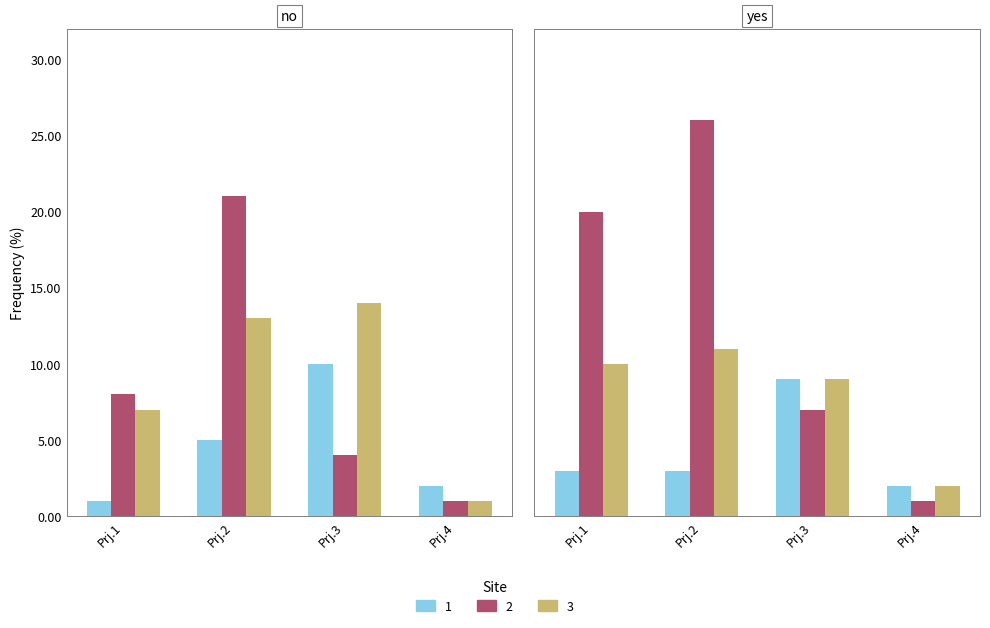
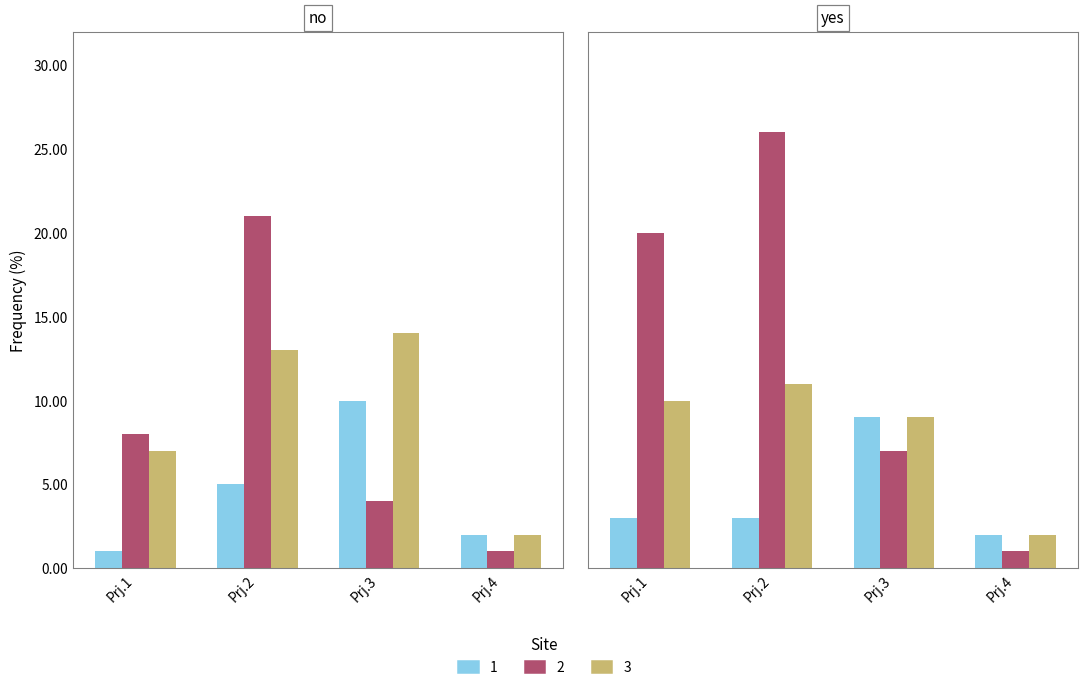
no, 3, Prj.4: 1 -> 2
